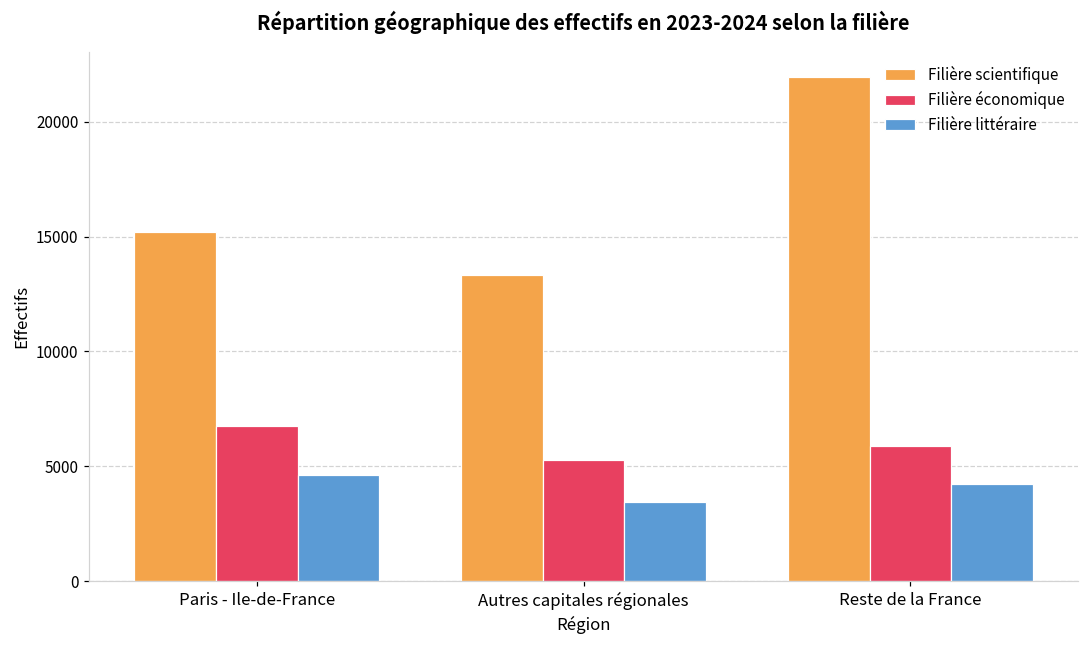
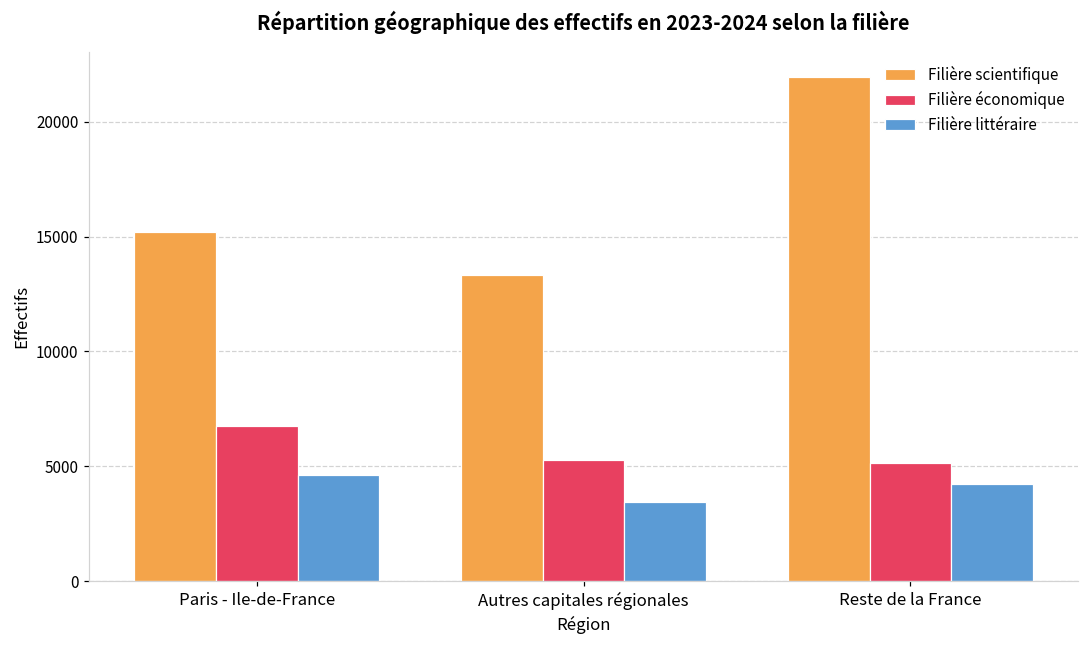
Filière économique, Reste de la France: 5900 -> 5200
